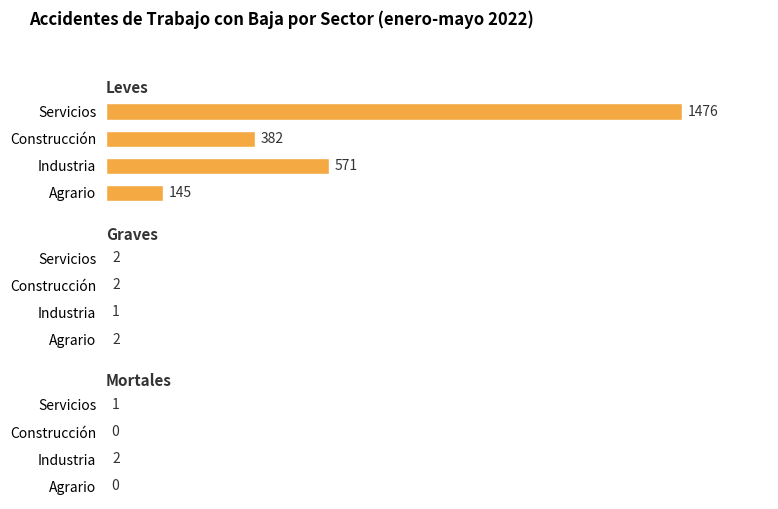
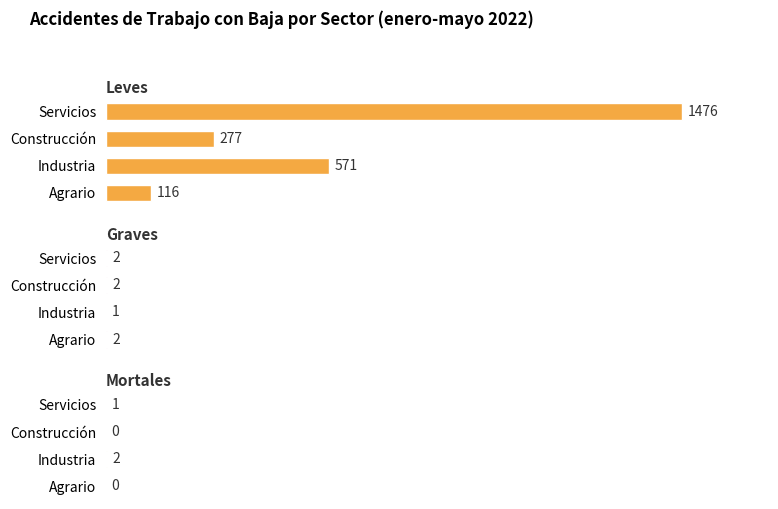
Leves, Construcción: 382 -> 277
Leves, Agrario: 145 -> 116
